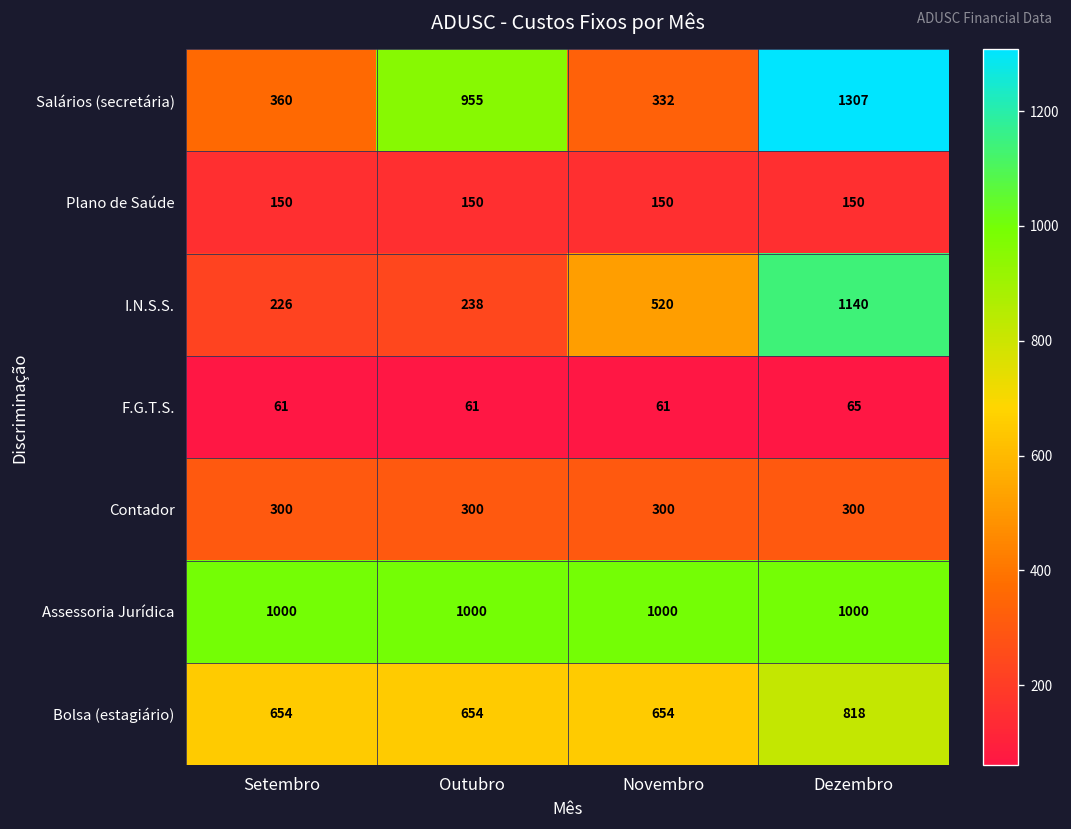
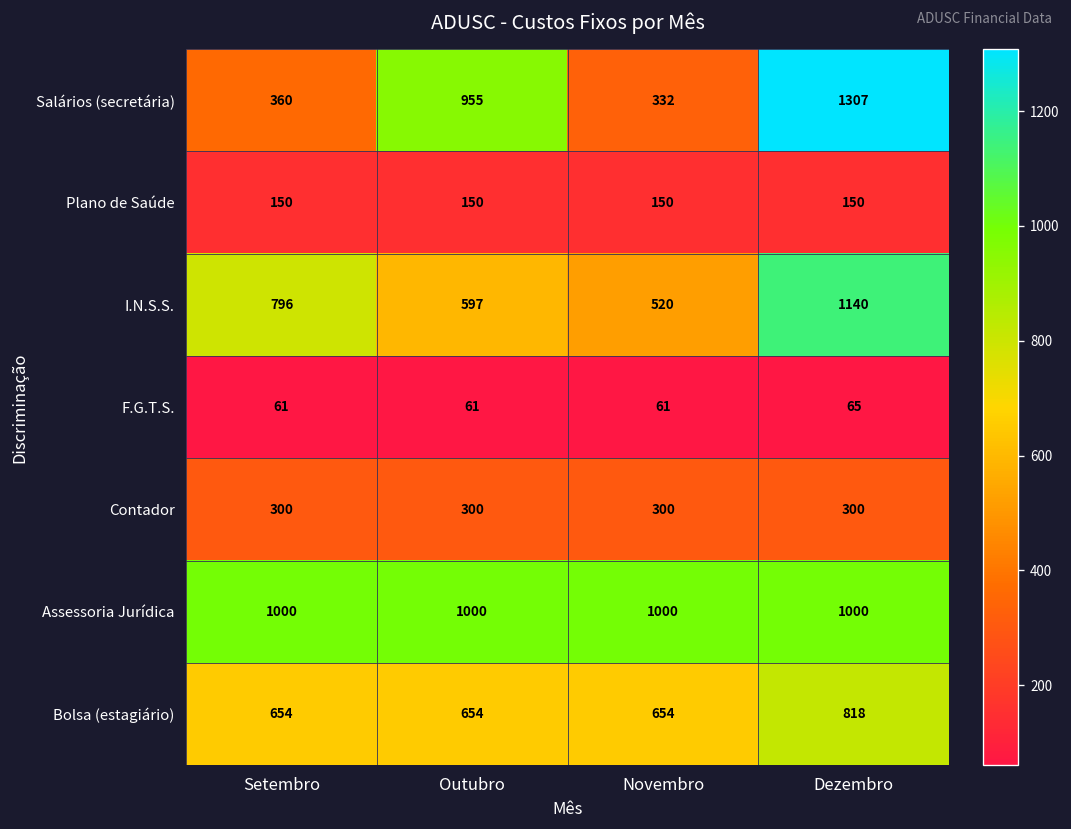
I.N.S.S., Setembro: 226 -> 796
I.N.S.S., Outubro: 238 -> 597
